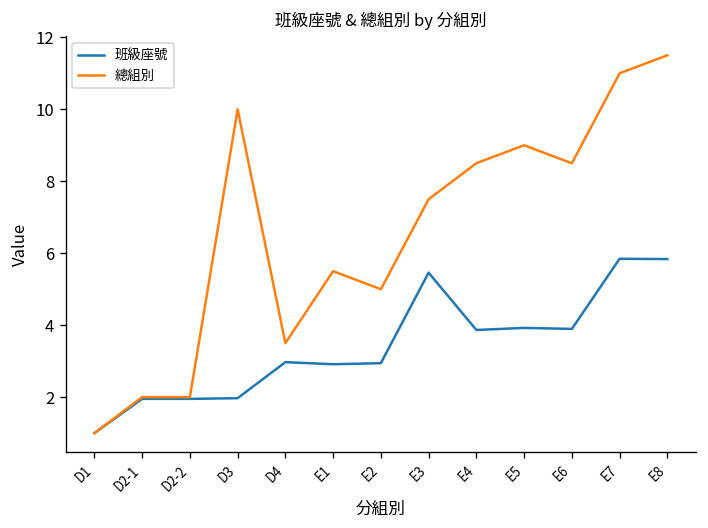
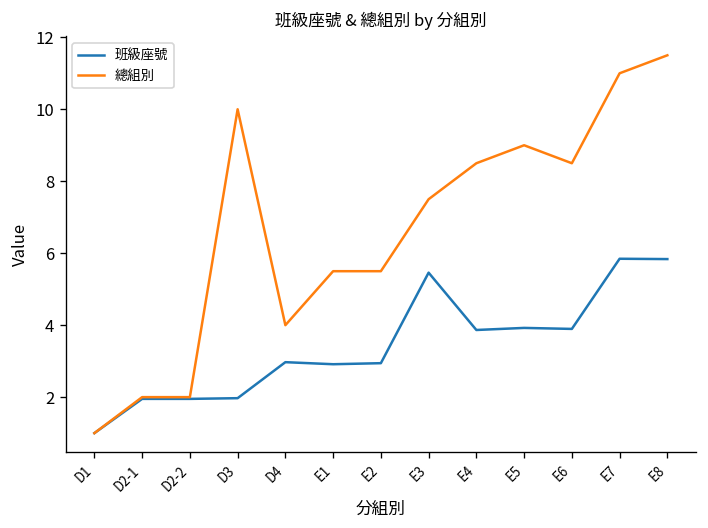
總組別, D4: 3.5 -> 4.0
總組別, E2: 5.0 -> 5.5
